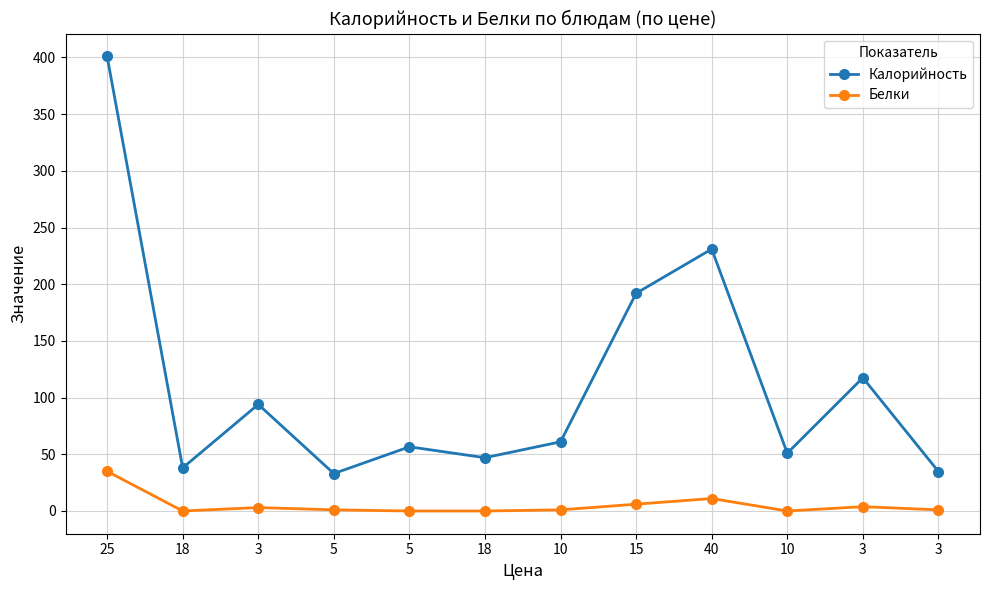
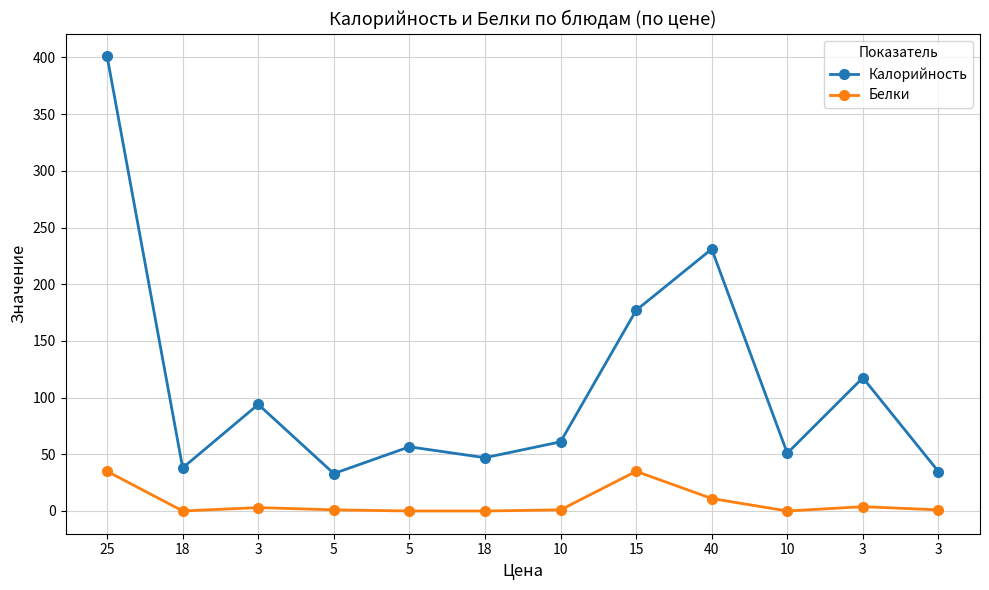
Калорийность, 15: 192 -> 177
Белки, 15: 6 -> 35
